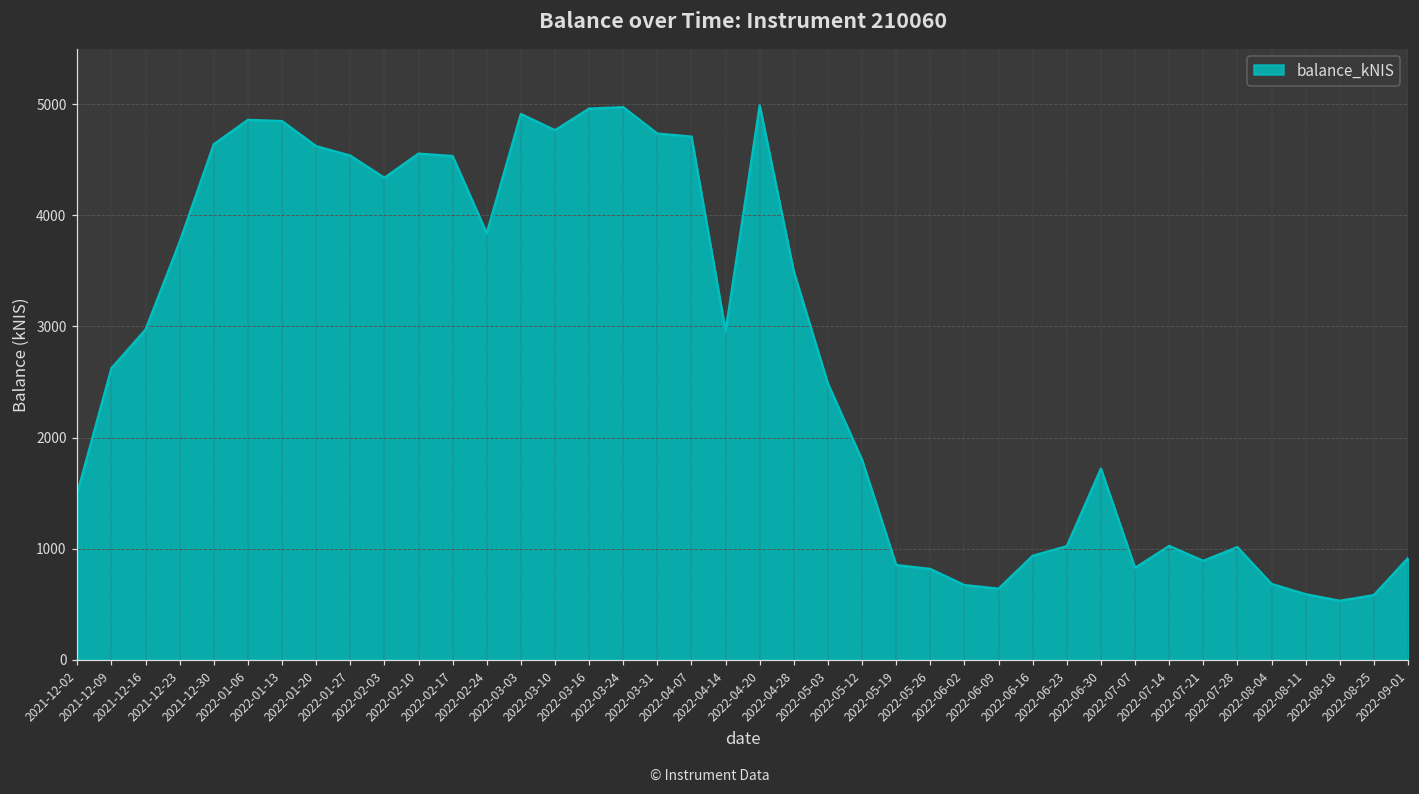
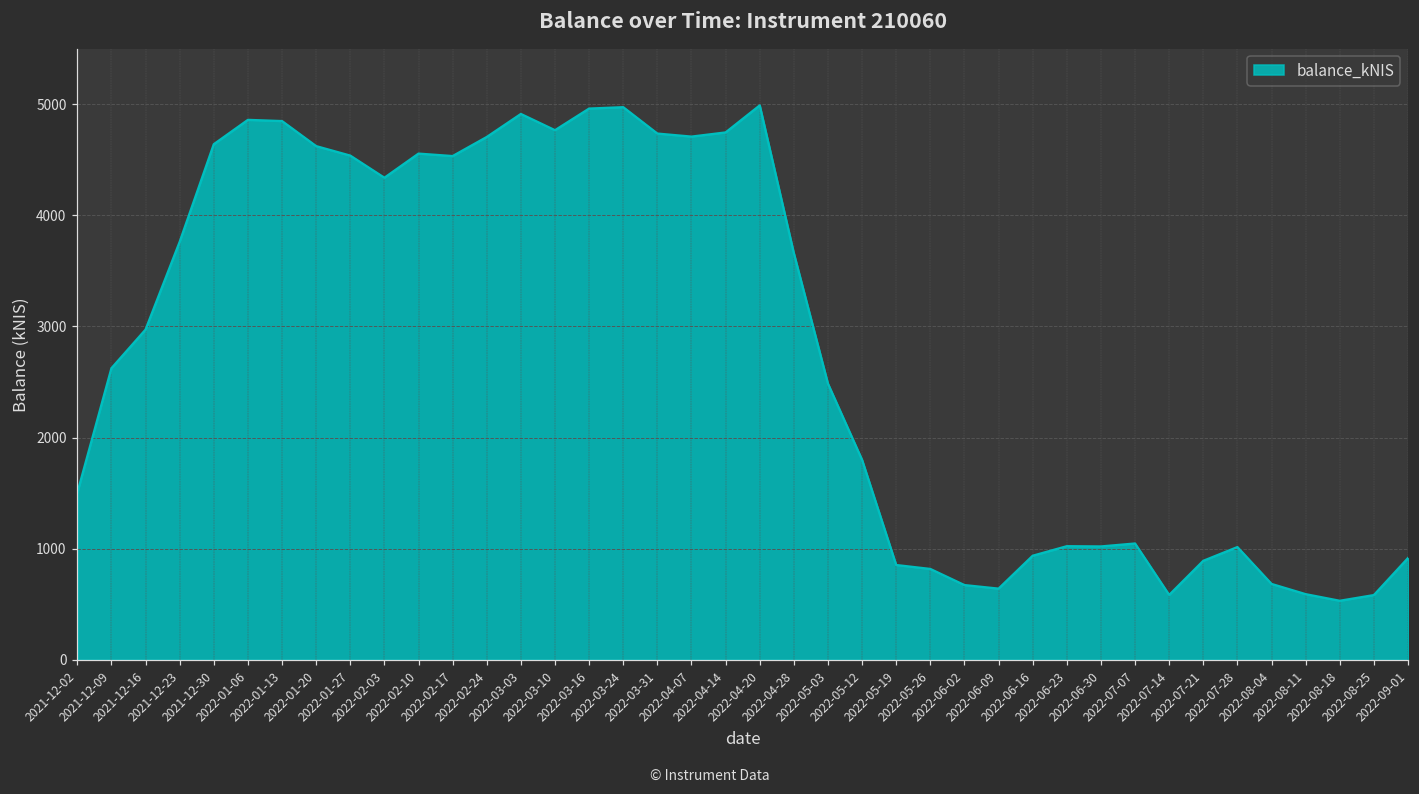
2022-02-24: 3840 -> 4710
2022-04-14: 2960 -> 4750
2022-04-28: 3490 -> 3660
2022-06-30: 1720 -> 1020
2022-07-07: 830 -> 1050
2022-07-14: 1020 -> 580
